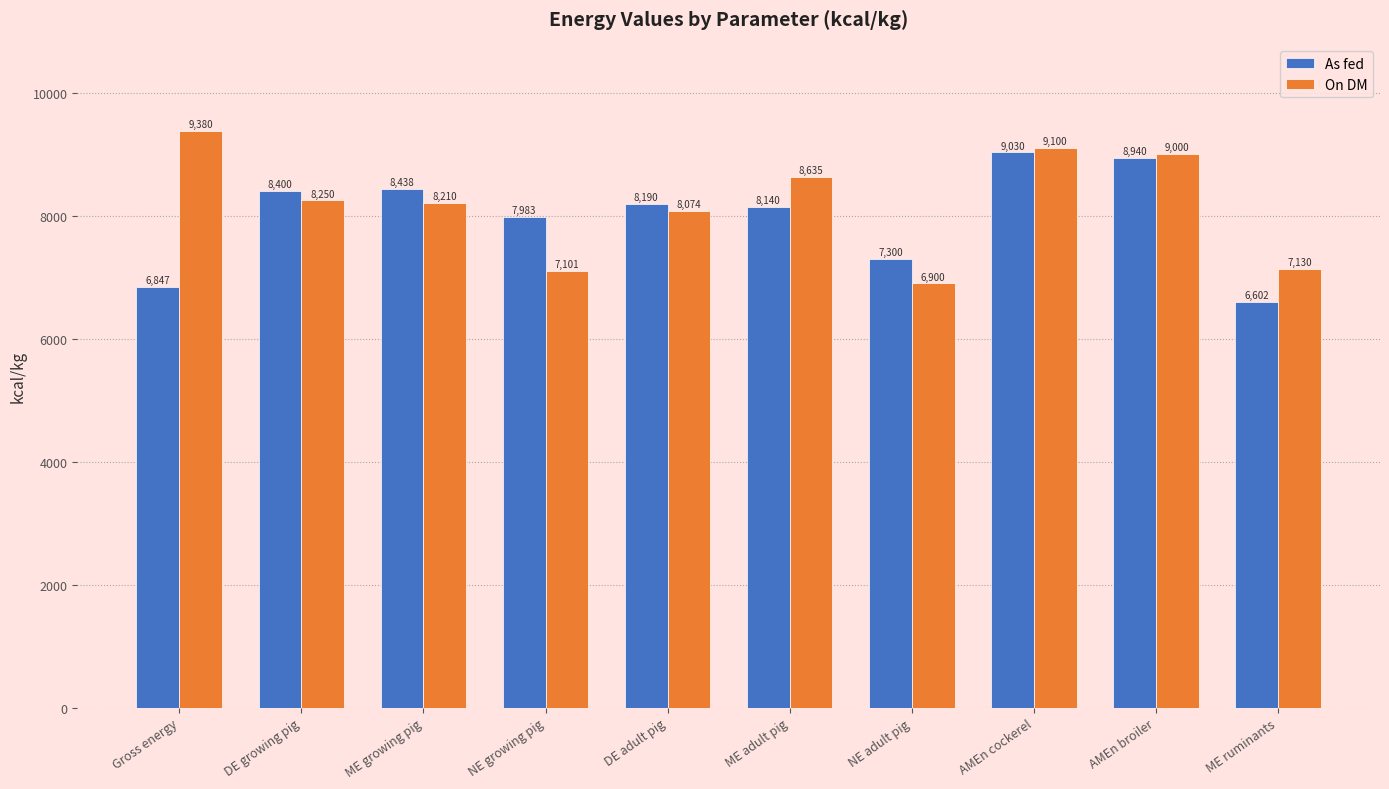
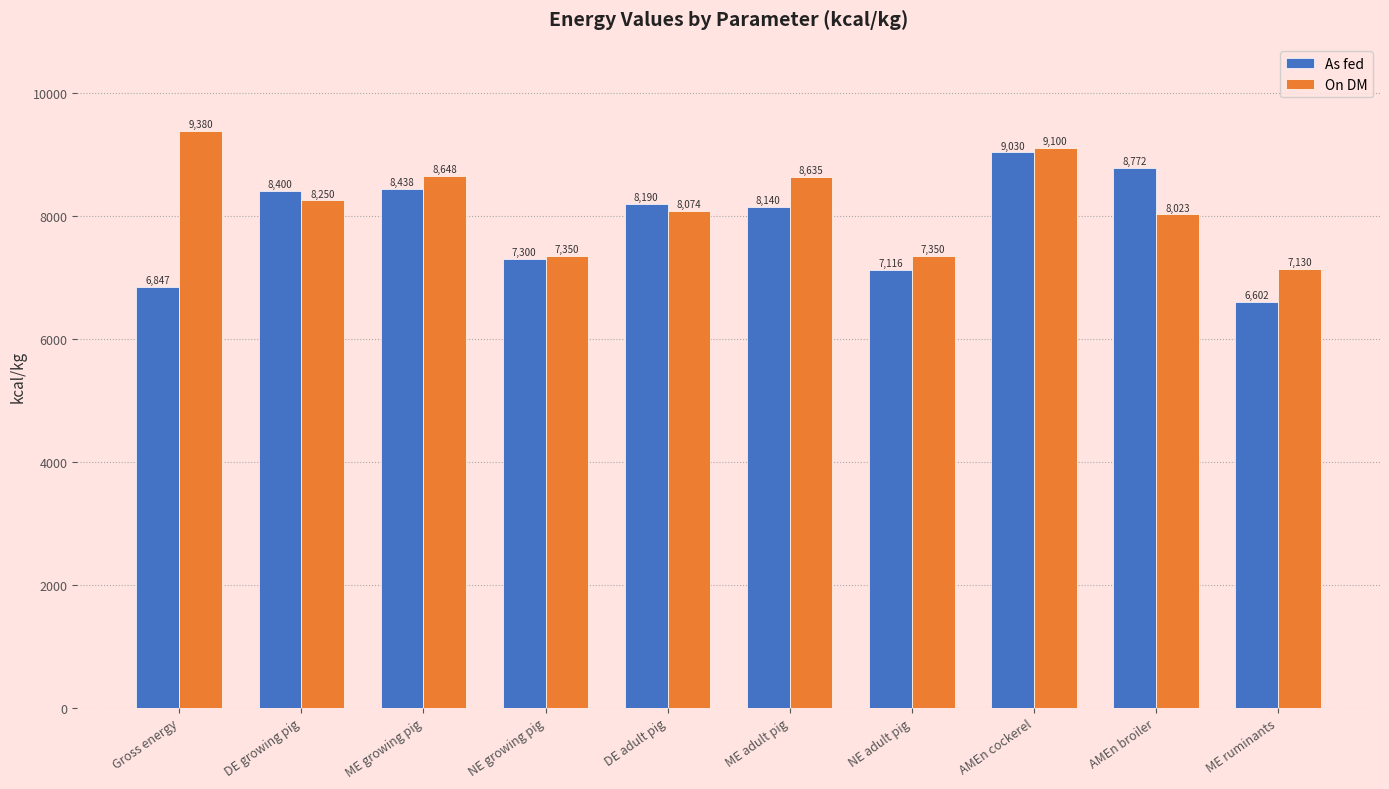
On DM, ME growing pig: 8,210 -> 8,648
As fed, NE growing pig: 7,983 -> 7,300
On DM, NE growing pig: 7,101 -> 7,350
As fed, NE adult pig: 7,300 -> 7,116
On DM, NE adult pig: 6,900 -> 7,350
As fed, AMEn broiler: 8,940 -> 8,772
On DM, AMEn broiler: 9,000 -> 8,023
